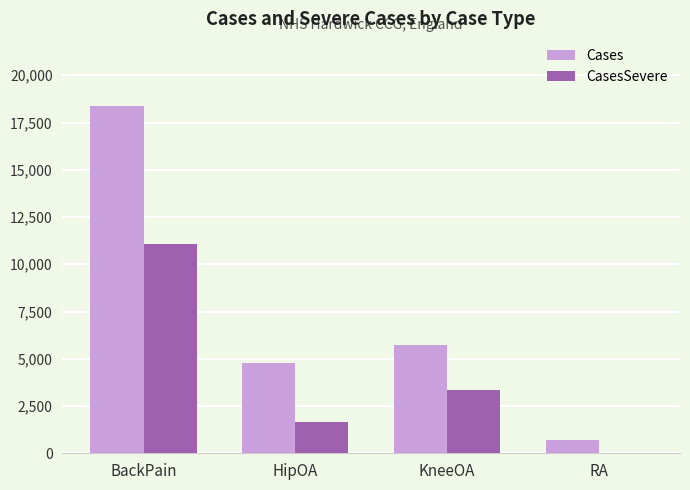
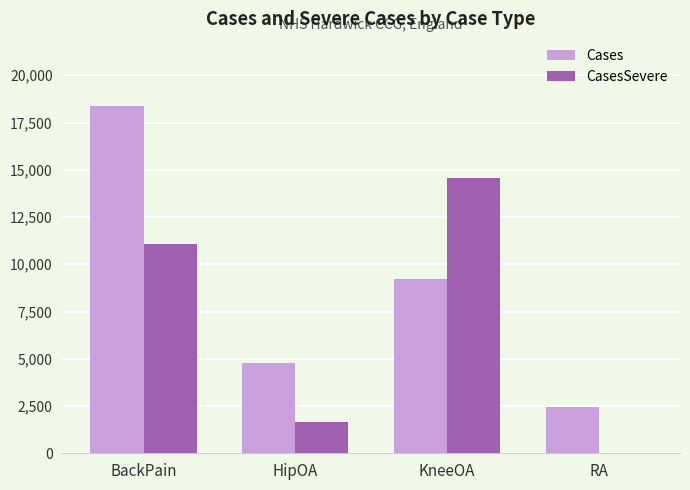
Cases, KneeOA: 5,700 -> 9,200
CasesSevere, KneeOA: 3,300 -> 14,500
Cases, RA: 700 -> 2,500
